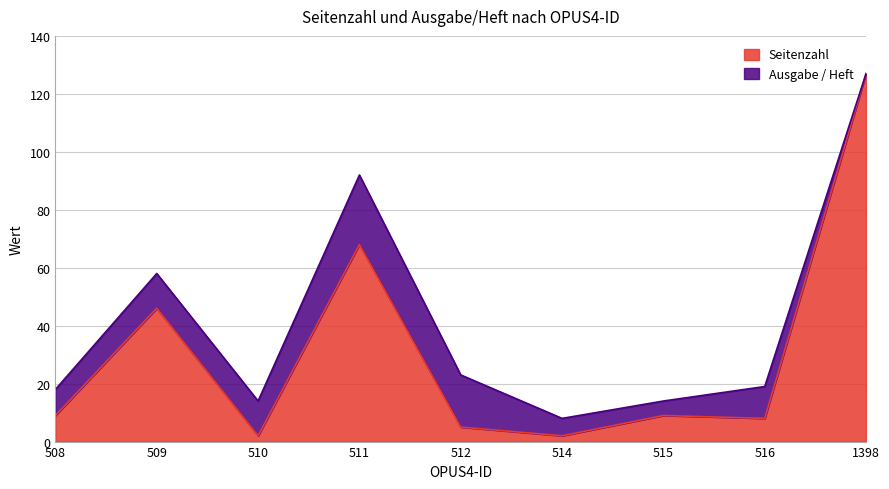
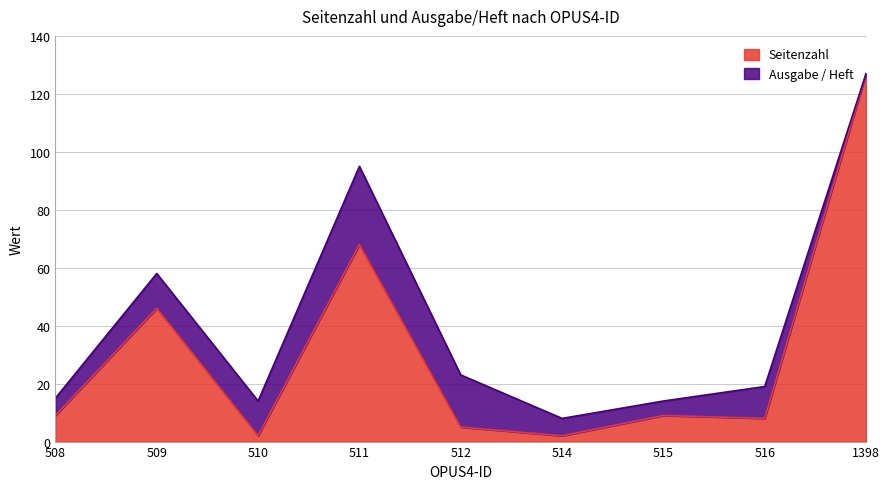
Ausgabe / Heft, 508: 9 -> 6
Ausgabe / Heft, 511: 24 -> 27
